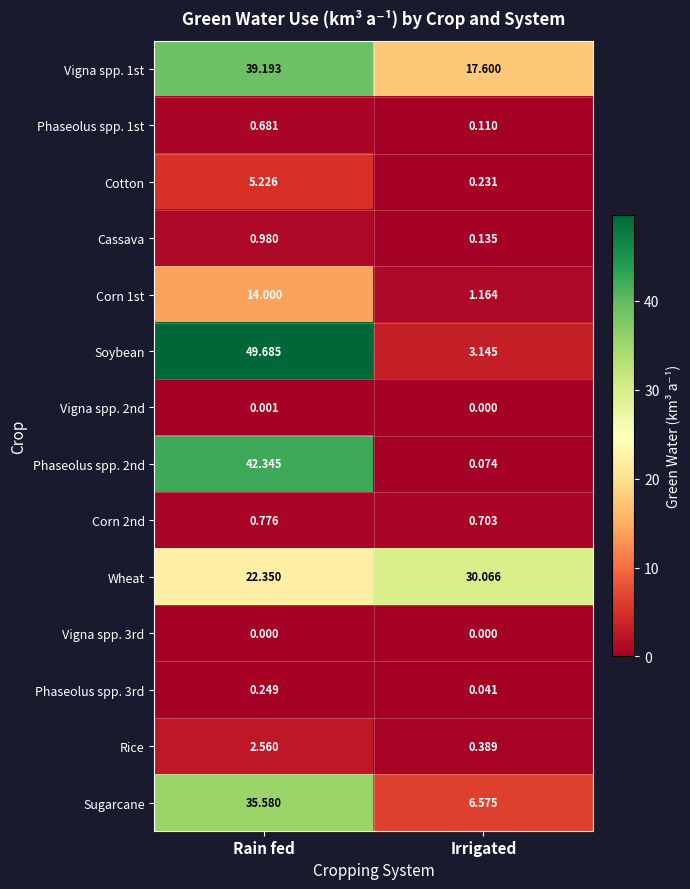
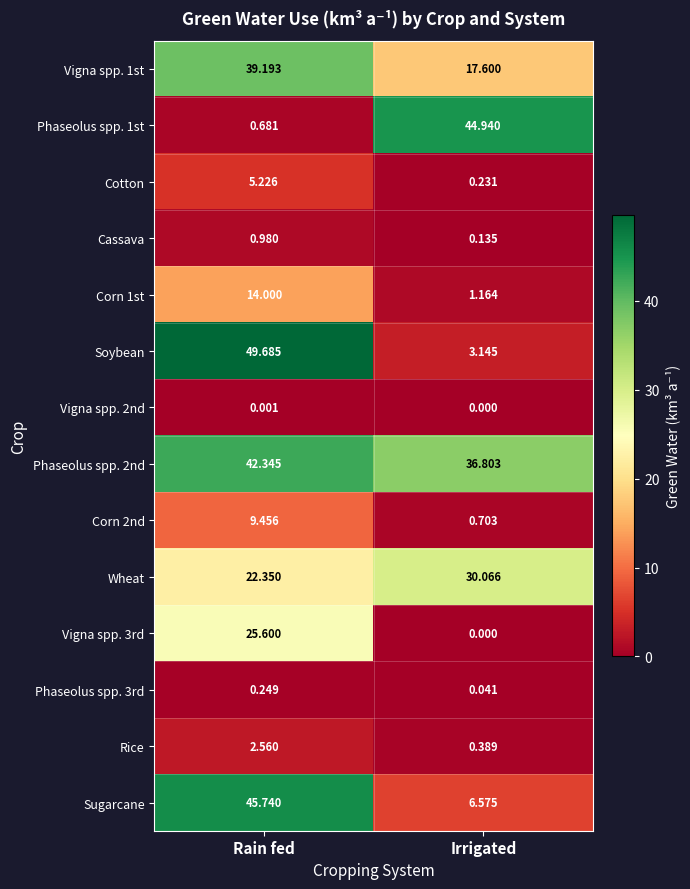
Phaseolus spp. 1st, Irrigated: 0.110 -> 44.940
Phaseolus spp. 2nd, Irrigated: 0.074 -> 36.803
Corn 2nd, Rain fed: 0.776 -> 9.456
Vigna spp. 3rd, Rain fed: 0.000 -> 25.600
Sugarcane, Rain fed: 35.580 -> 45.740
